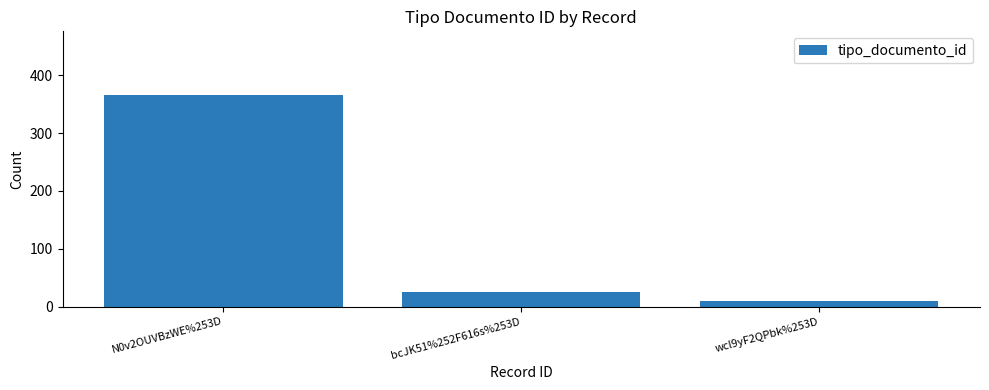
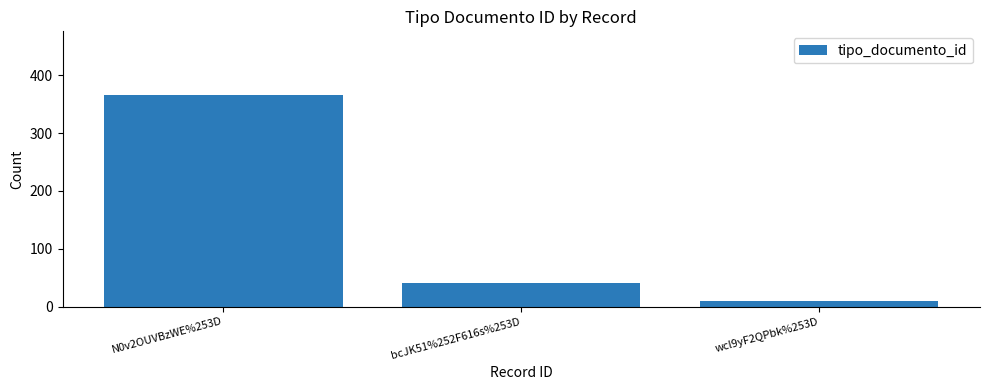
bcJK51%252F616s%253D: 30 -> 40
